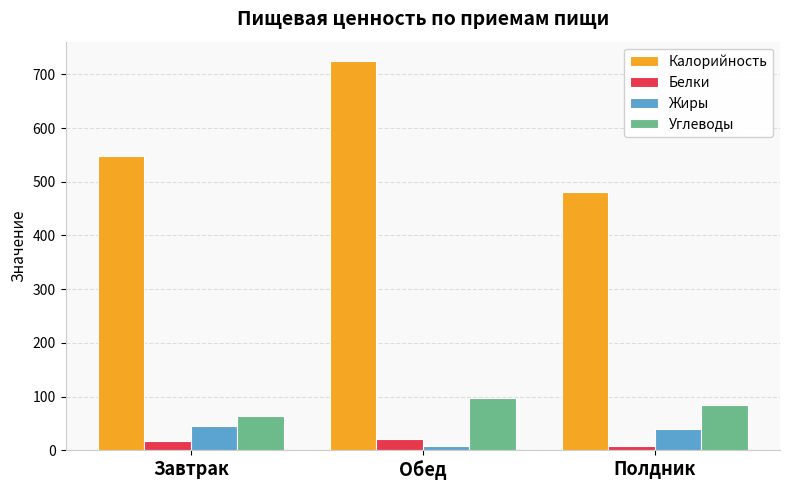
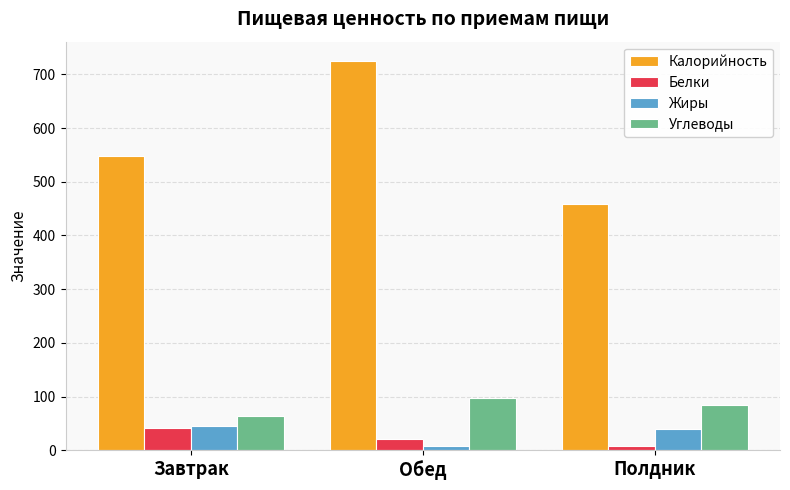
Белки, Завтрак: 20 -> 40
Калорийность, Полдник: 480 -> 460
